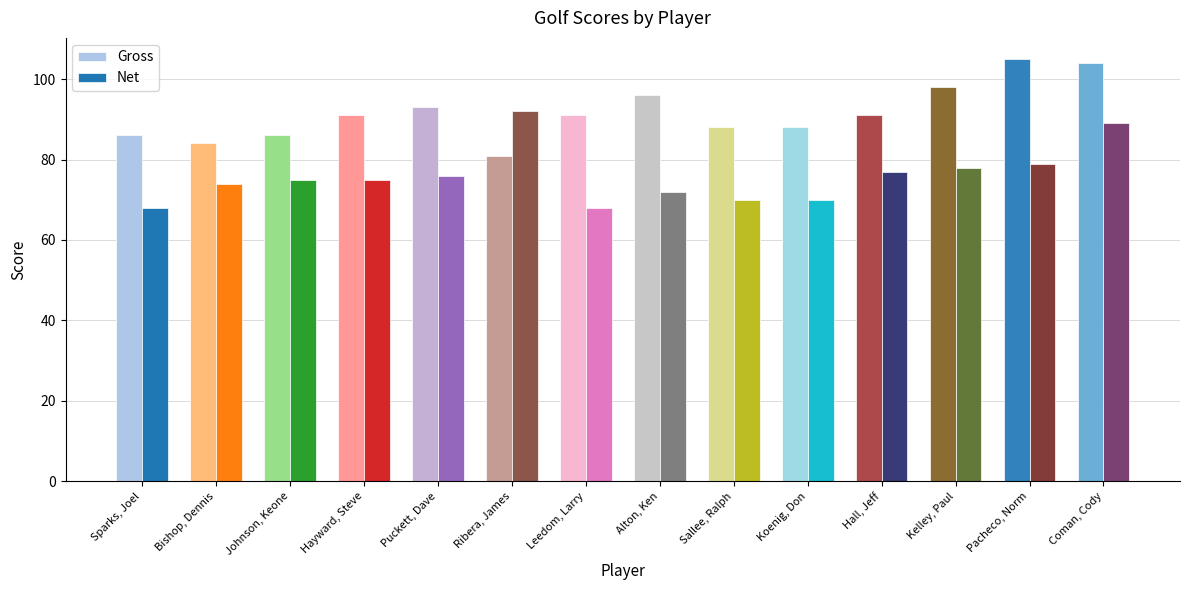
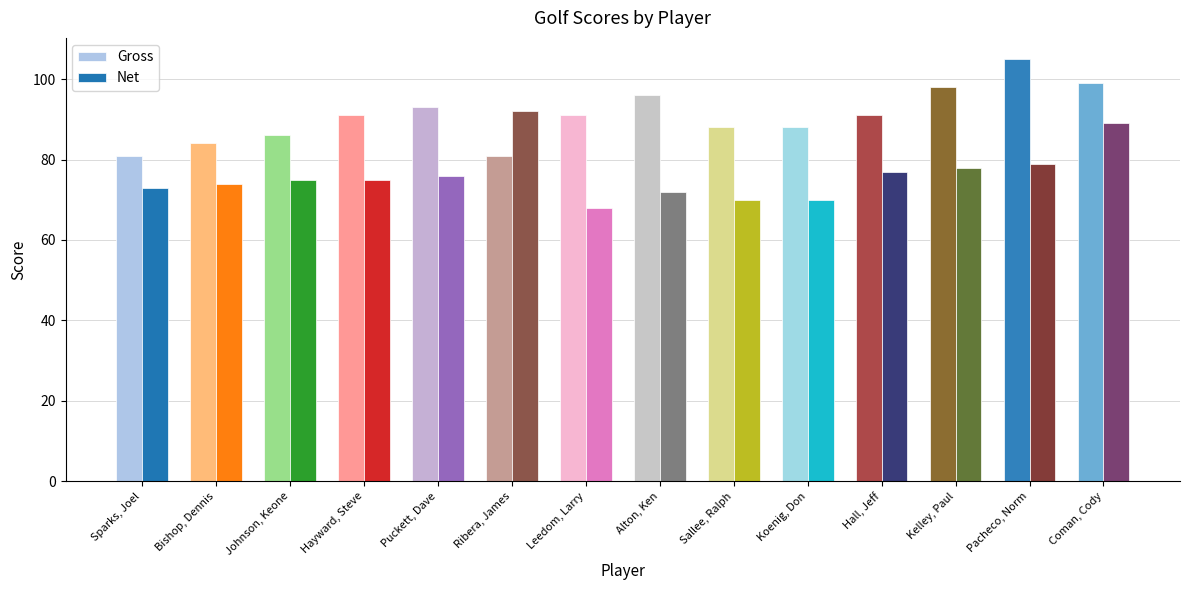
Gross, Sparks, Joel: 86 -> 81
Net, Sparks, Joel: 68 -> 73
Gross, Coman, Cody: 104 -> 99
